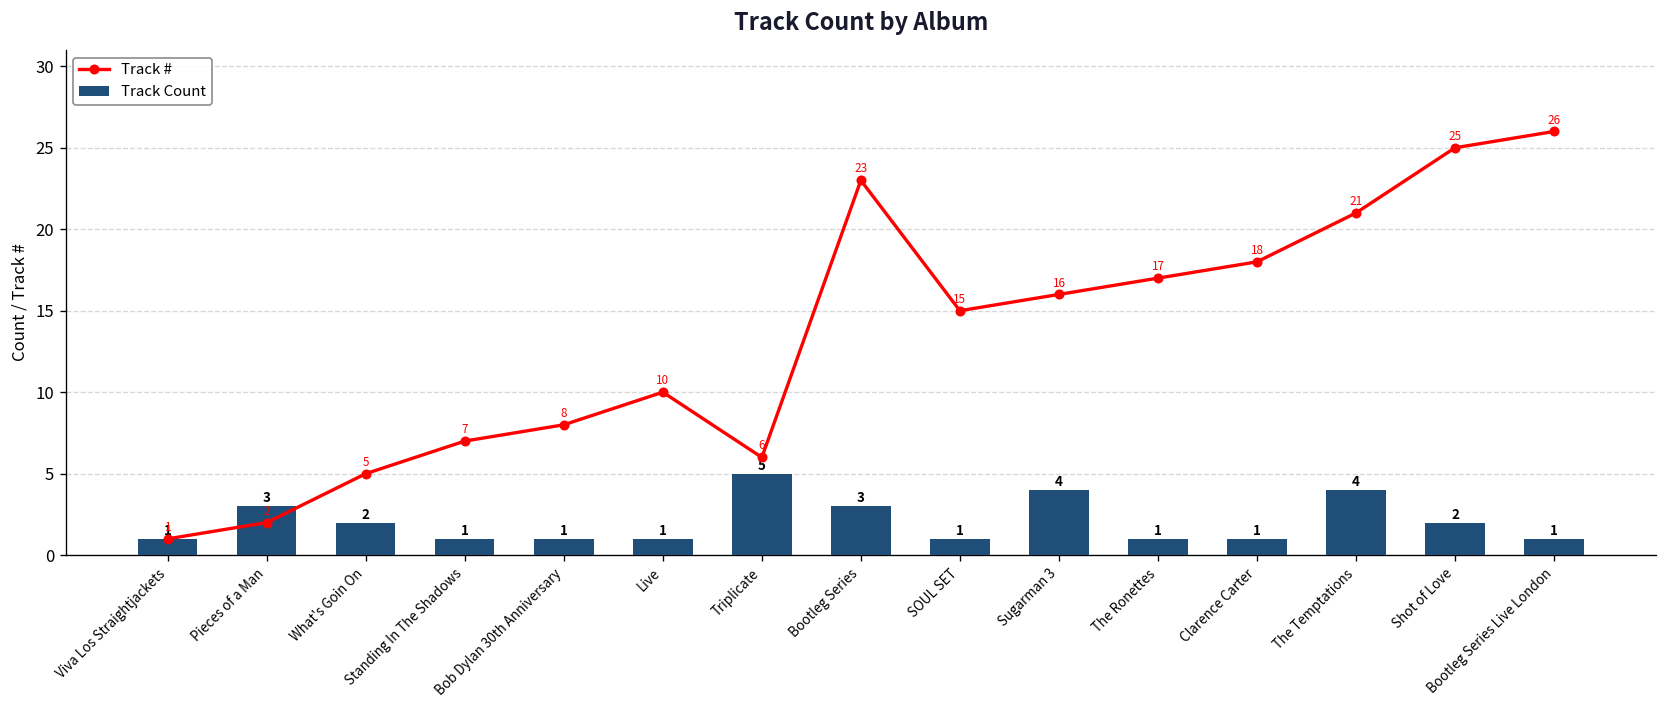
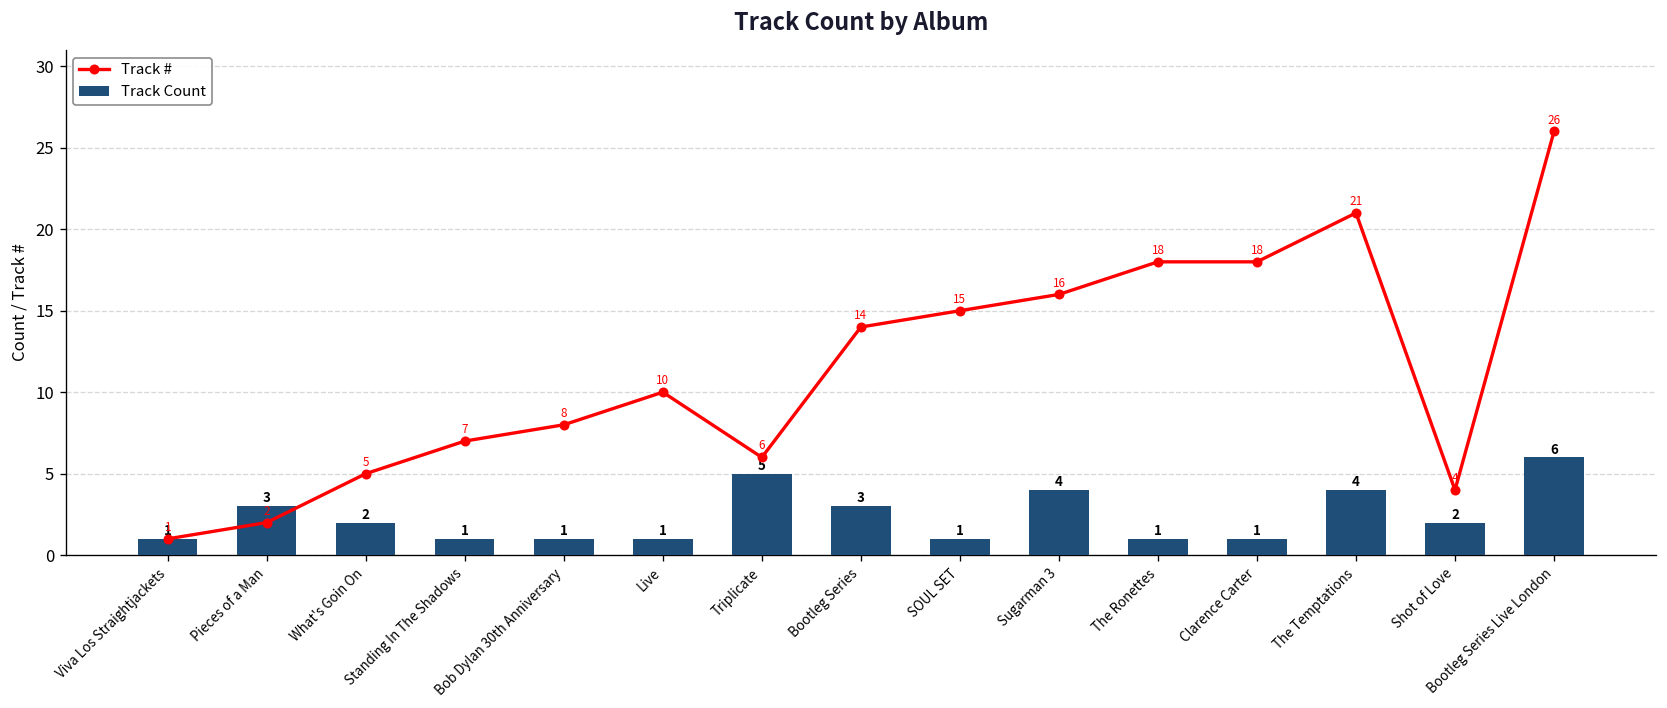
Track #, Bootleg Series: 23 -> 14
Track #, The Ronettes: 17 -> 18
Track #, Shot of Love: 25 -> 4
Track Count, Bootleg Series Live London: 1 -> 6
